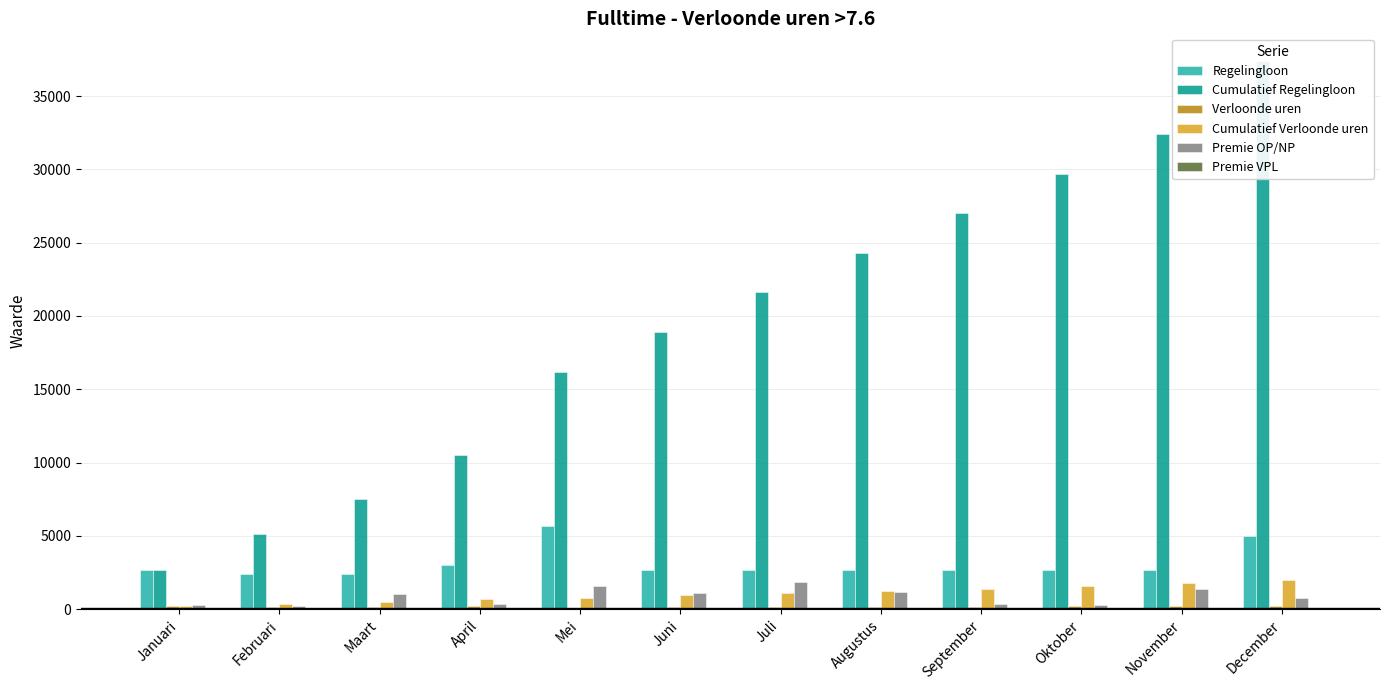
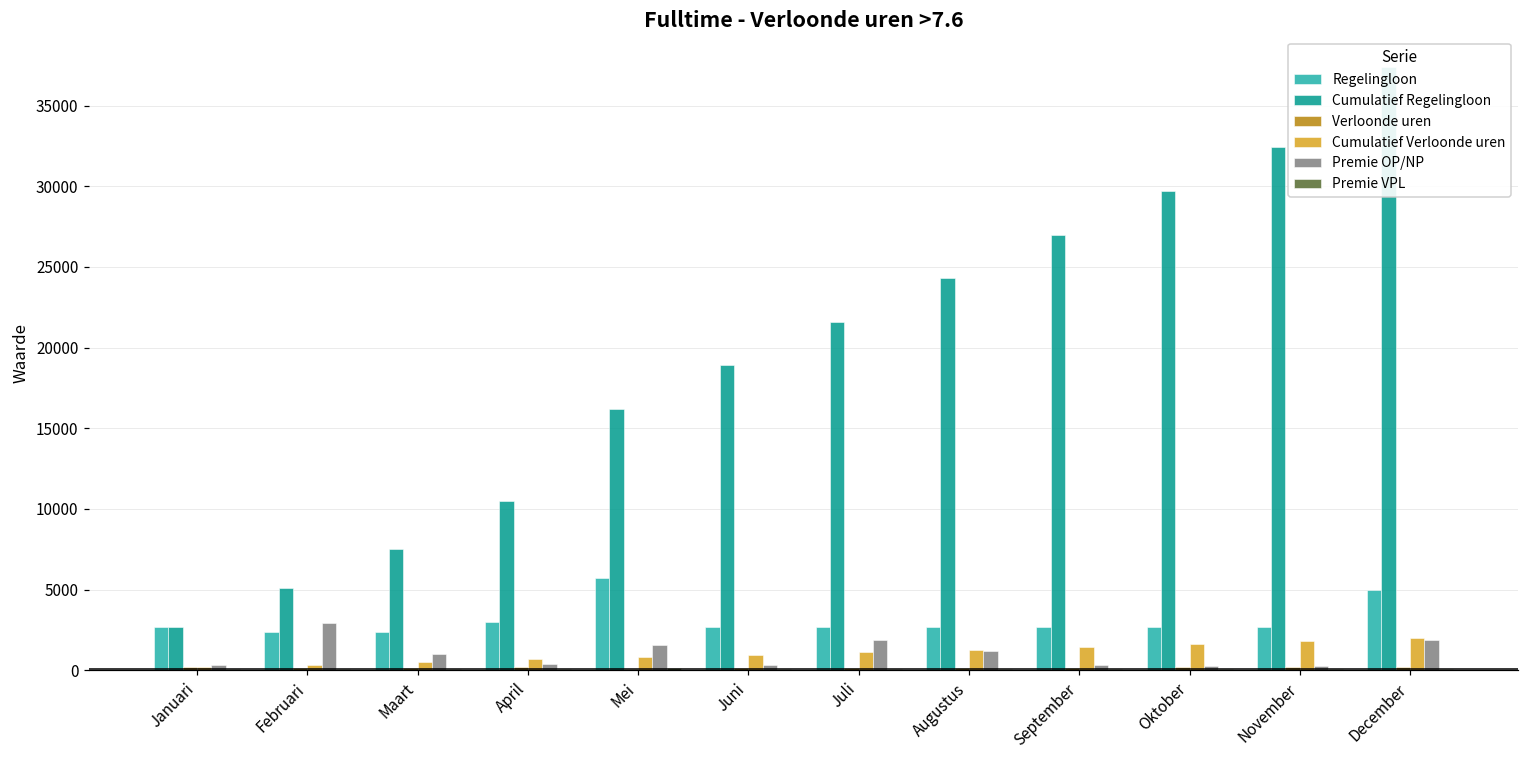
Premie OP/NP, Februari: 200 -> 2900
Premie OP/NP, Juni: 1100 -> 300
Premie OP/NP, November: 1400 -> 300
Premie OP/NP, December: 700 -> 1900
